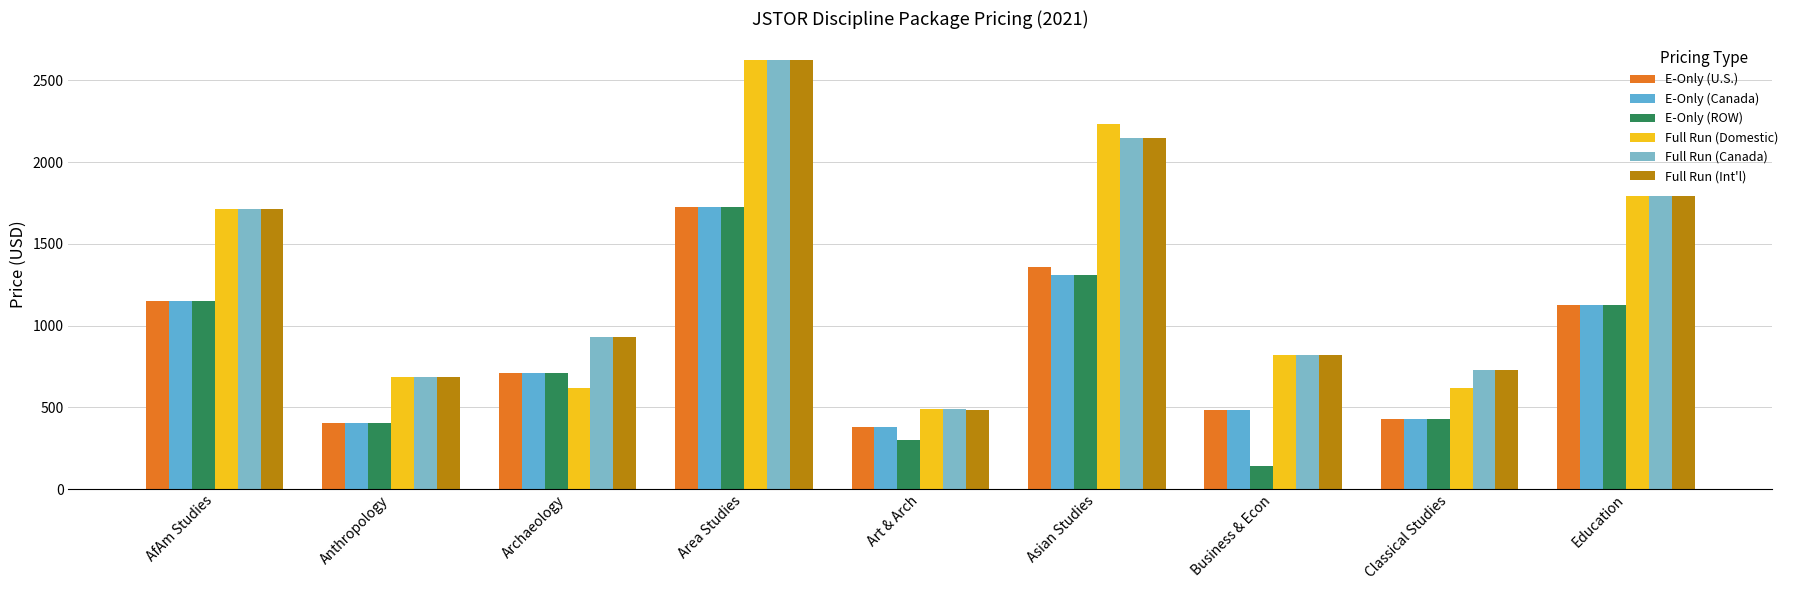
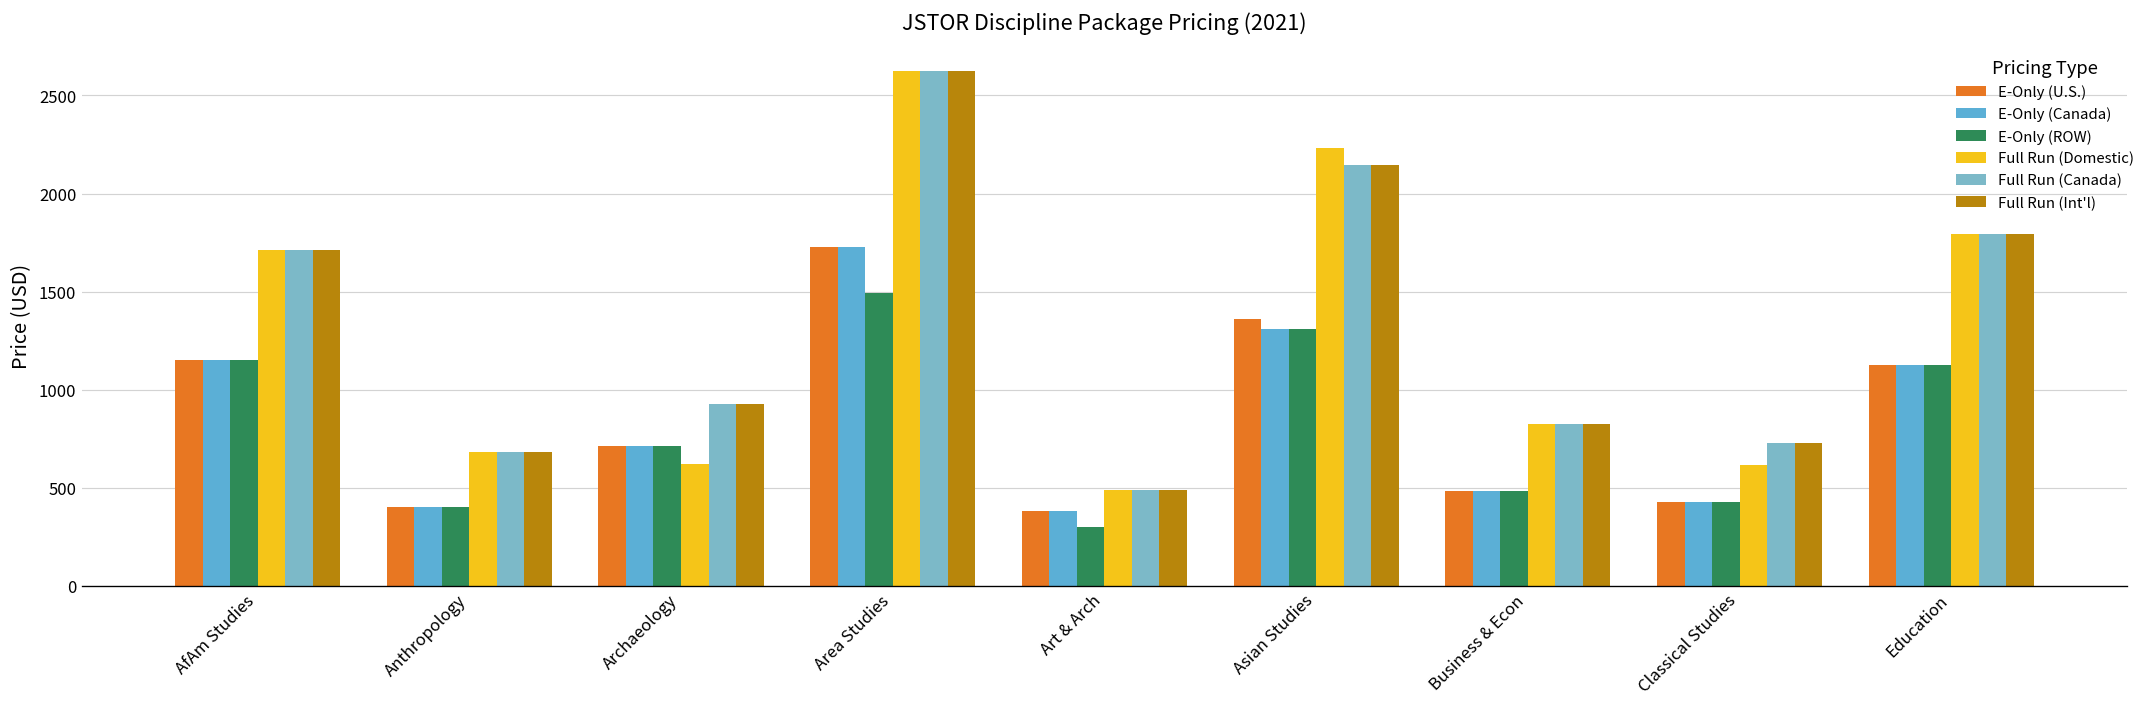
E-Only (ROW), Area Studies: 1730 -> 1490
E-Only (ROW), Business & Econ: 140 -> 480
